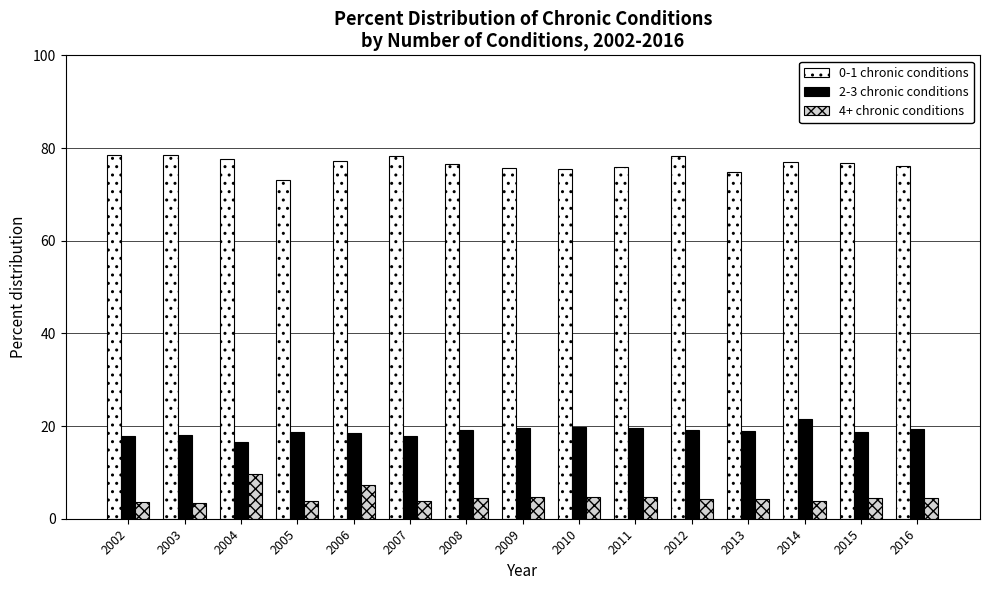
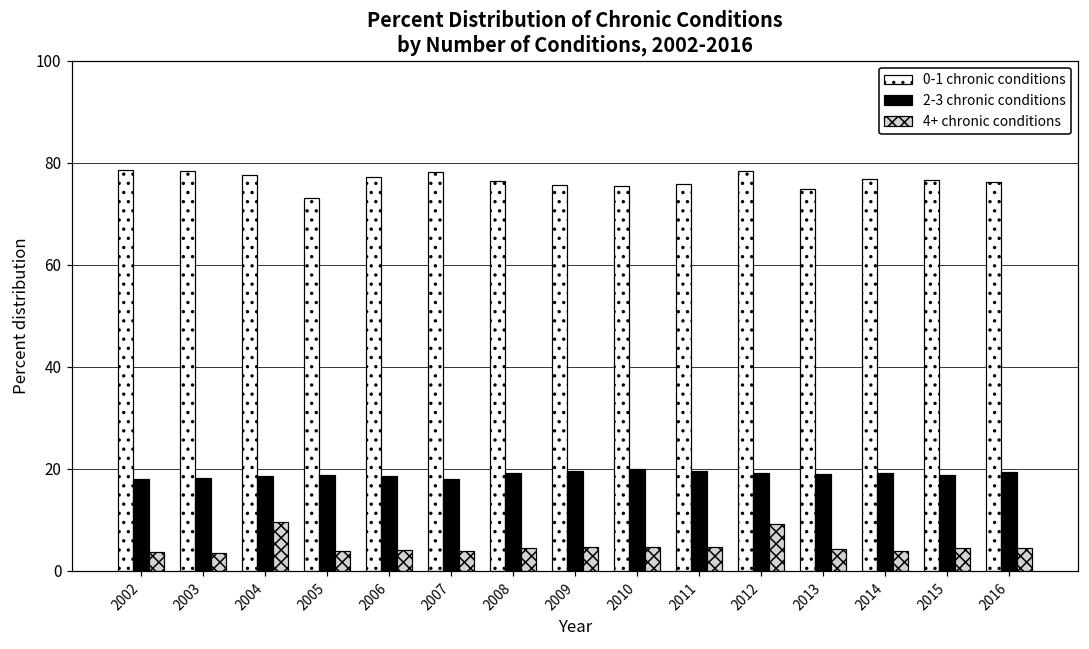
2-3 chronic conditions, 2004: 17 -> 19
4+ chronic conditions, 2006: 7 -> 4
4+ chronic conditions, 2012: 4 -> 9
2-3 chronic conditions, 2014: 22 -> 19
